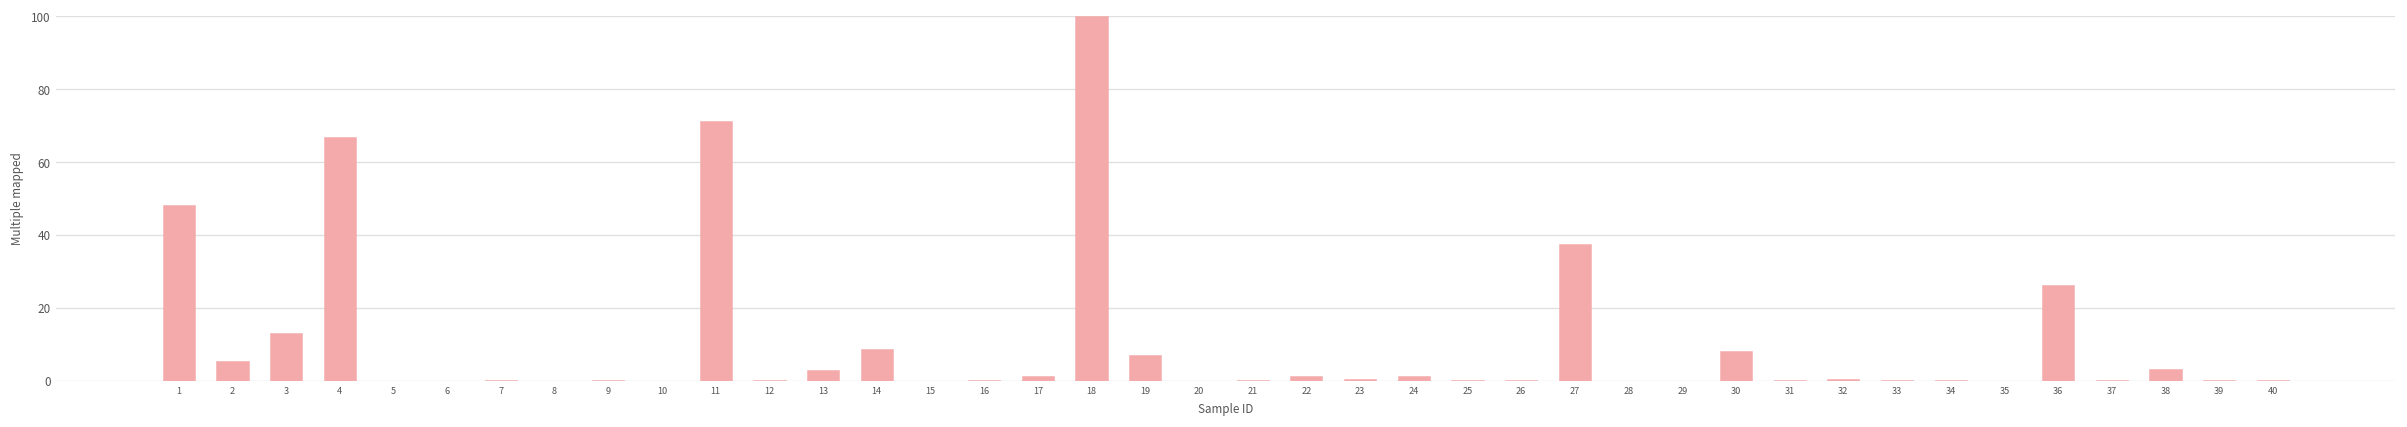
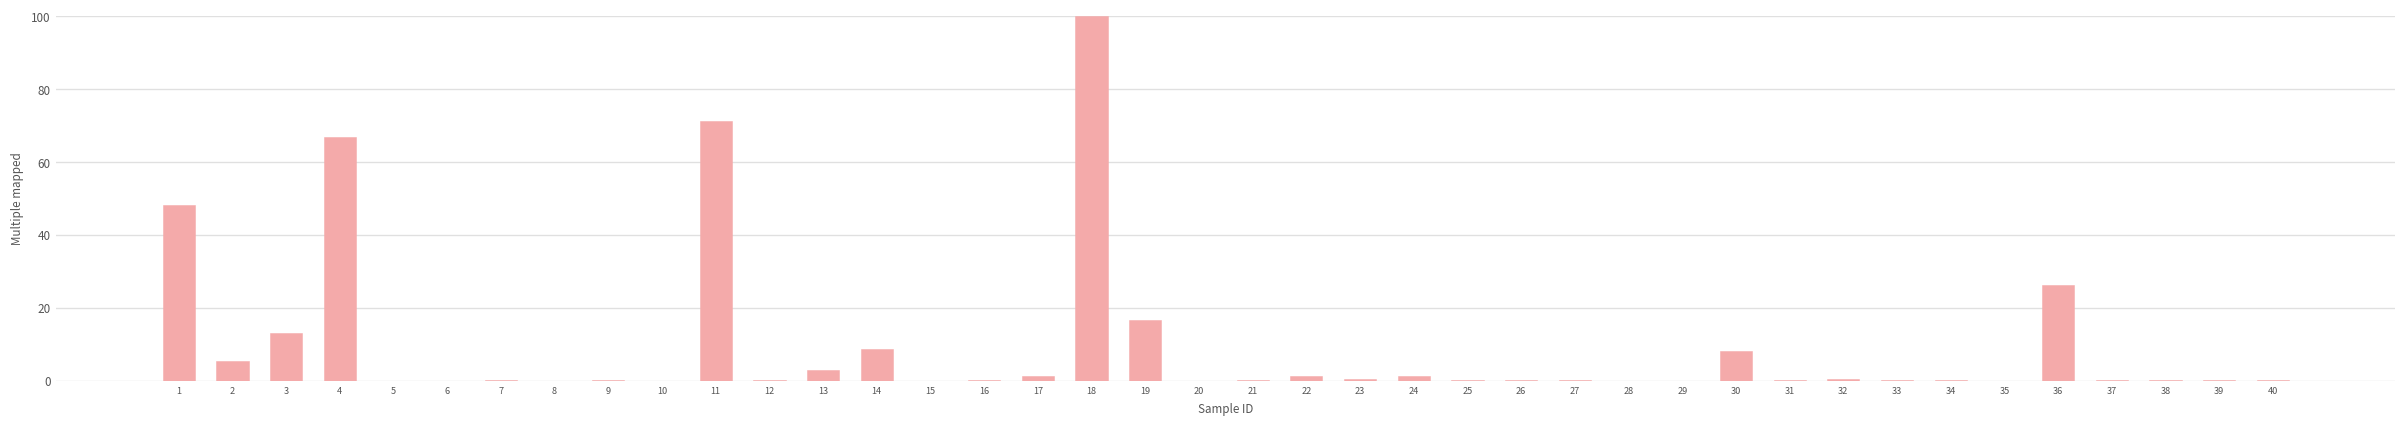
19: 7 -> 17
27: 37 -> 0
38: 3 -> 0
